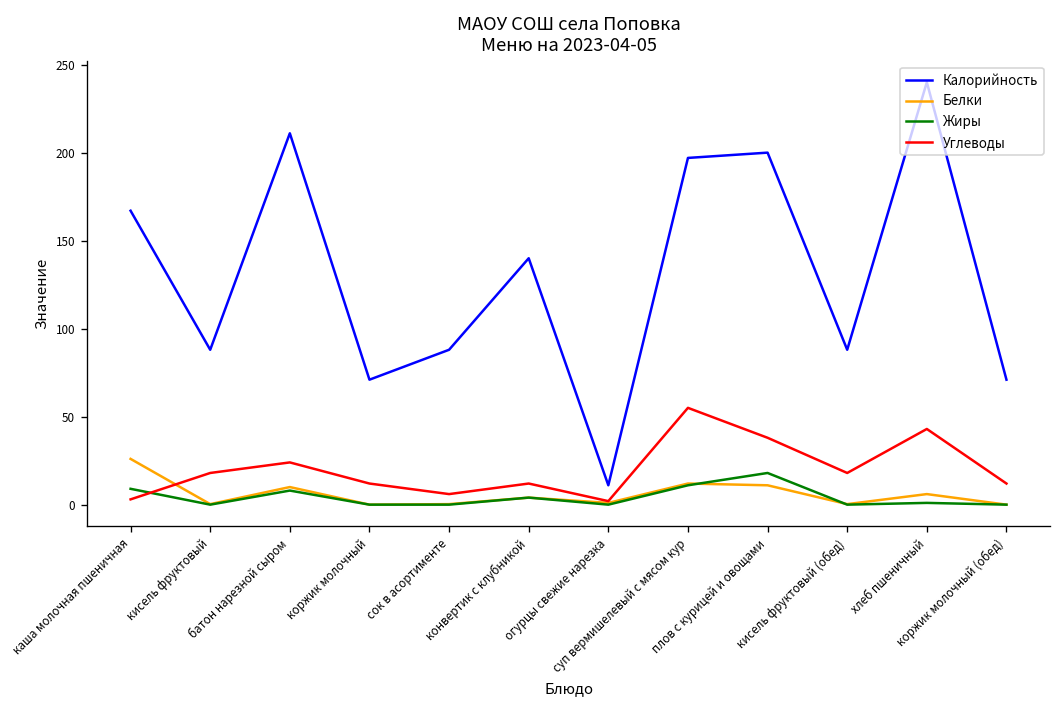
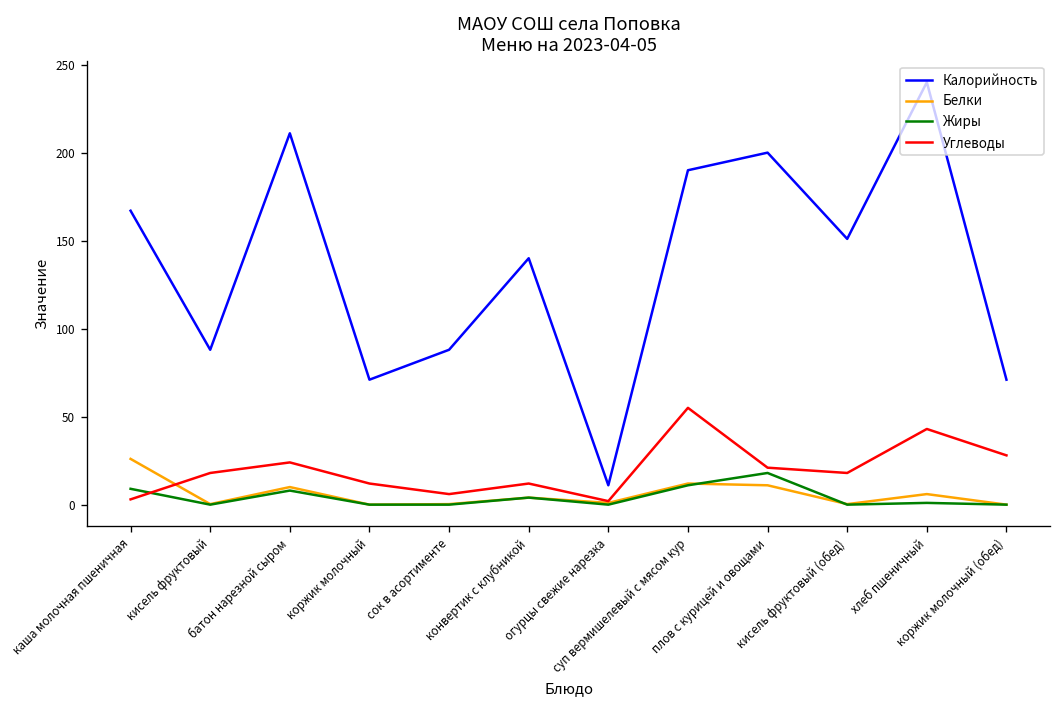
Калорийность, суп вермишелевый с мясом кур: 197 -> 190
Углеводы, плов с курицей и овощами: 38 -> 21
Калорийность, кисель фруктовый (обед): 88 -> 151
Углеводы, коржик молочный (обед): 12 -> 28
